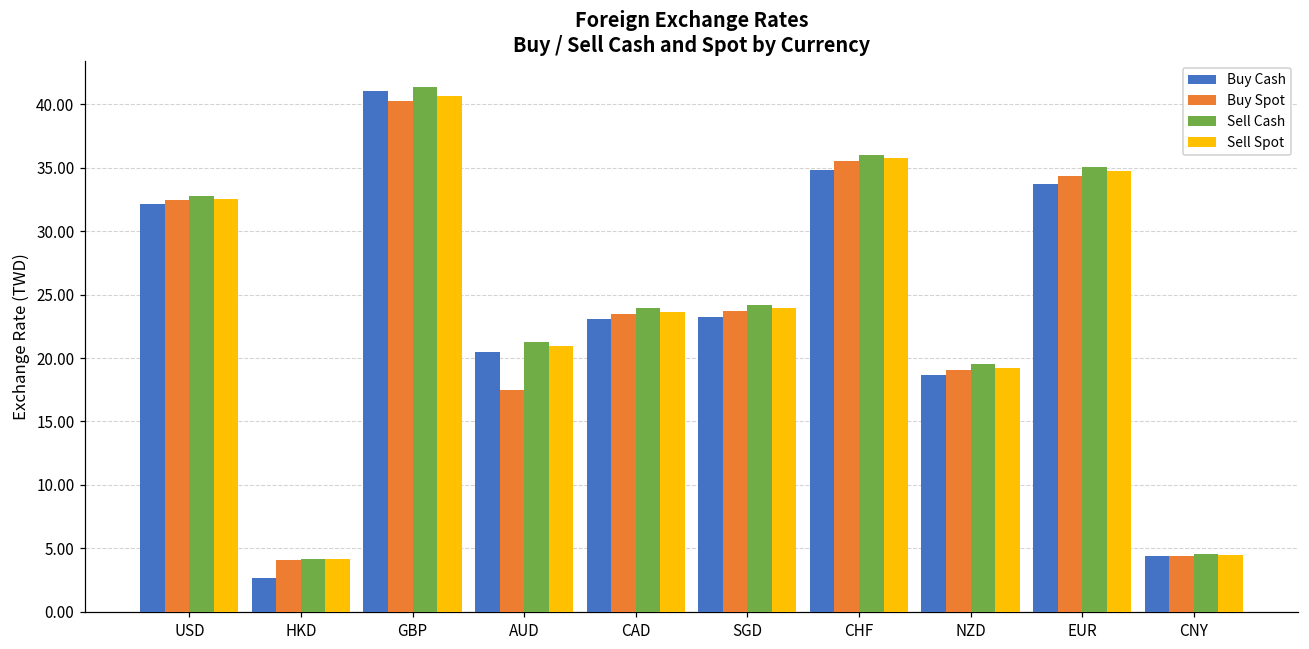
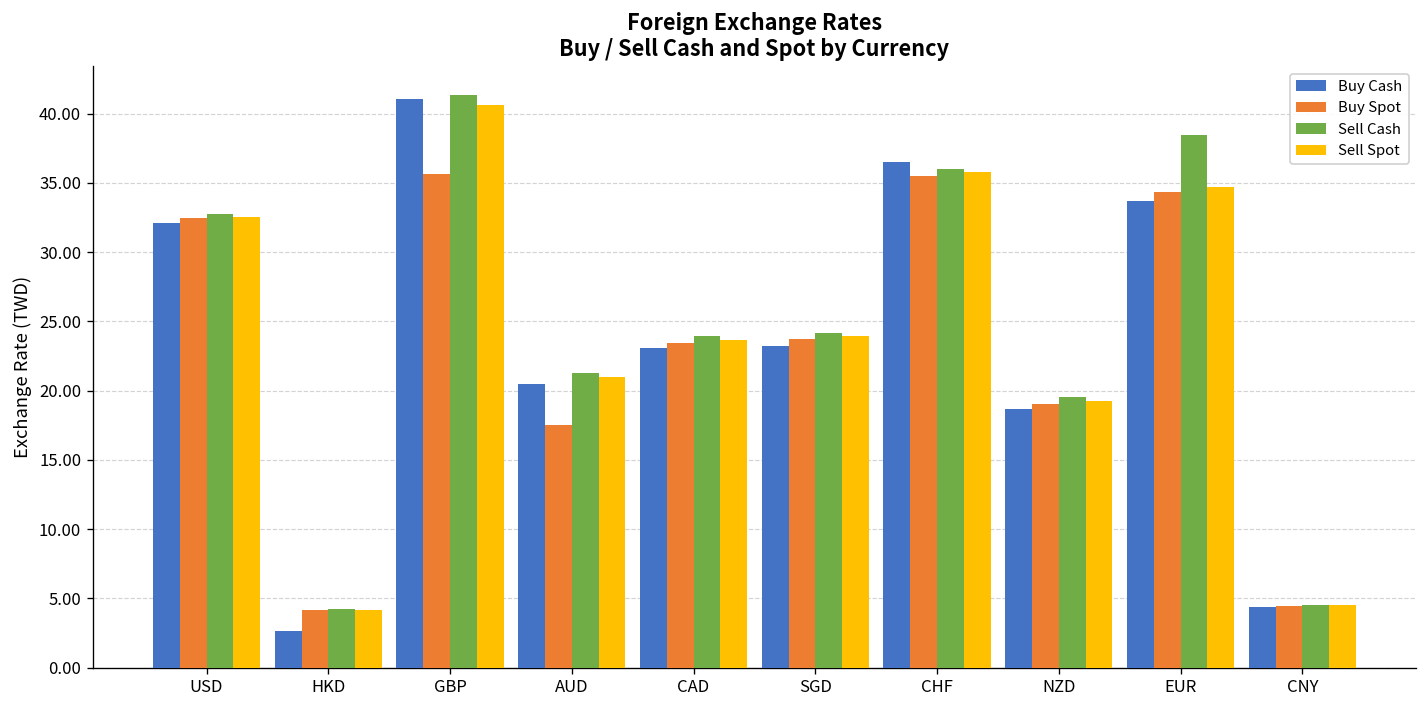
Buy Spot, GBP: 40.2 -> 35.7
Buy Cash, CHF: 34.8 -> 36.5
Sell Cash, EUR: 35.0 -> 38.5
